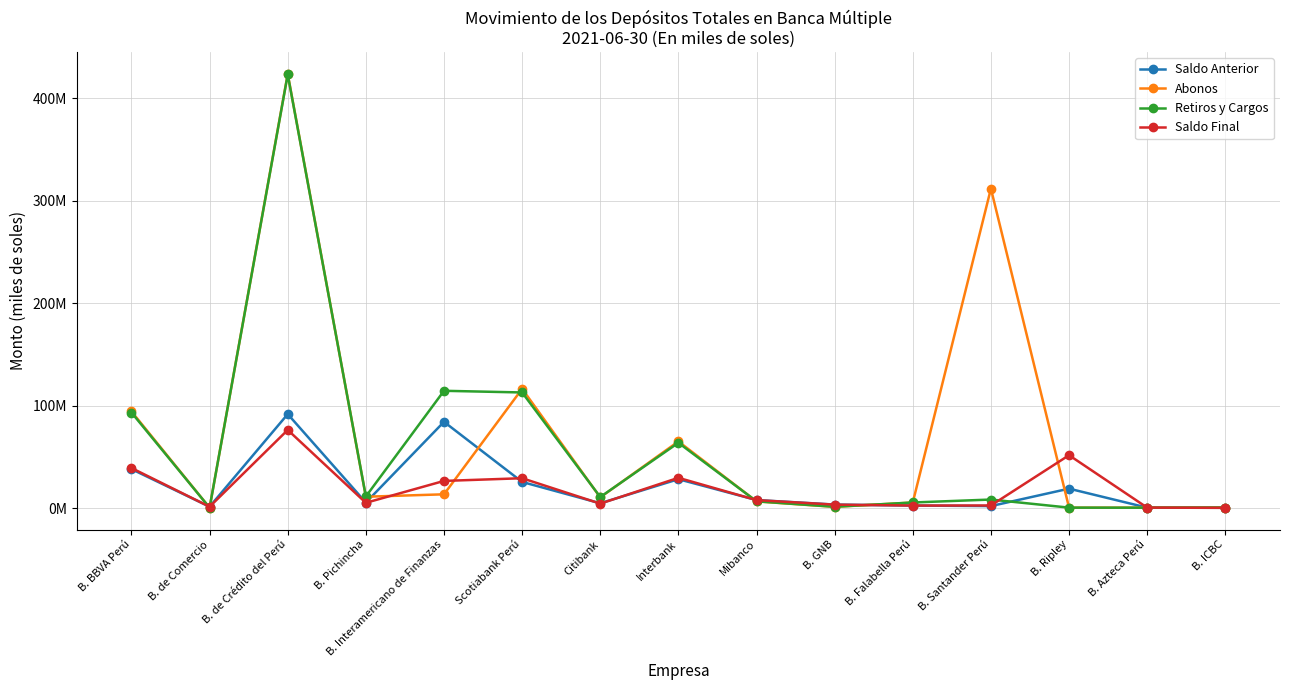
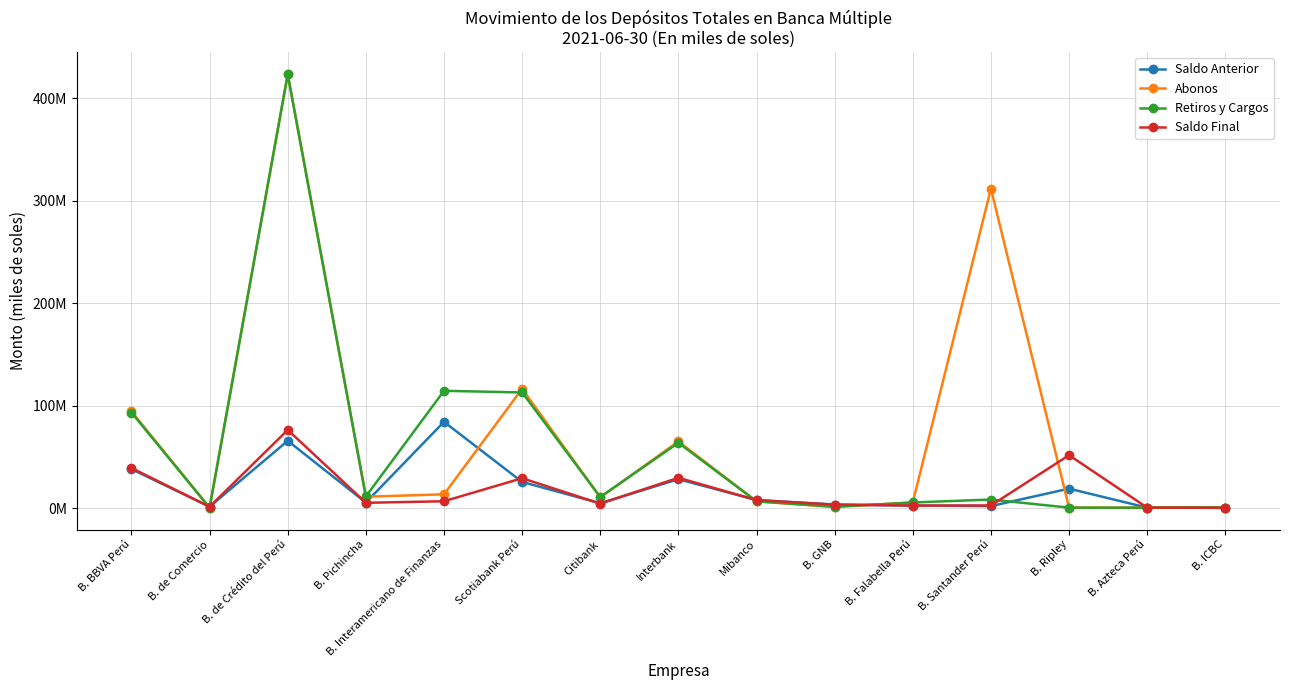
Saldo Anterior, B. de Crédito del Perú: 92000000 -> 66000000
Saldo Final, B. Interamericano de Finanzas: 26000000 -> 7000000
